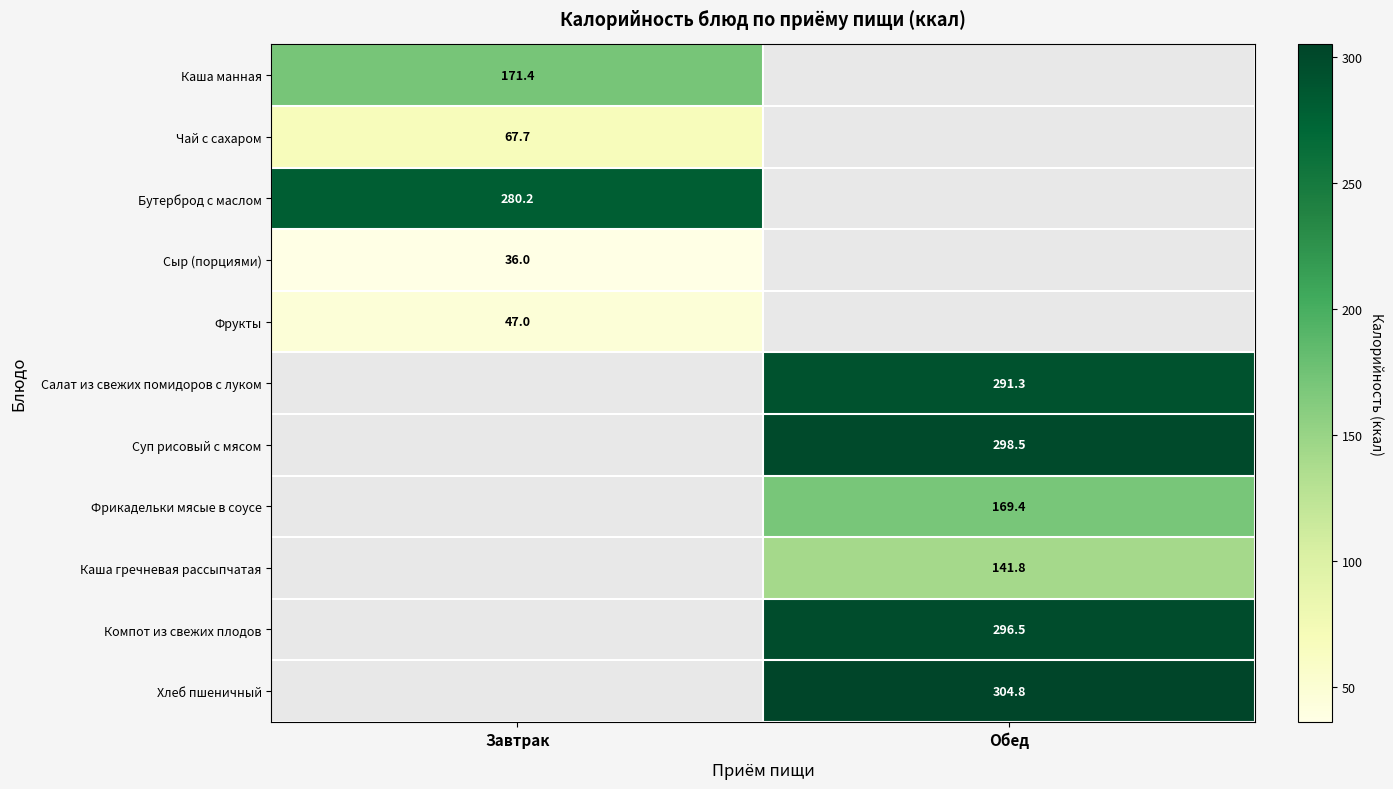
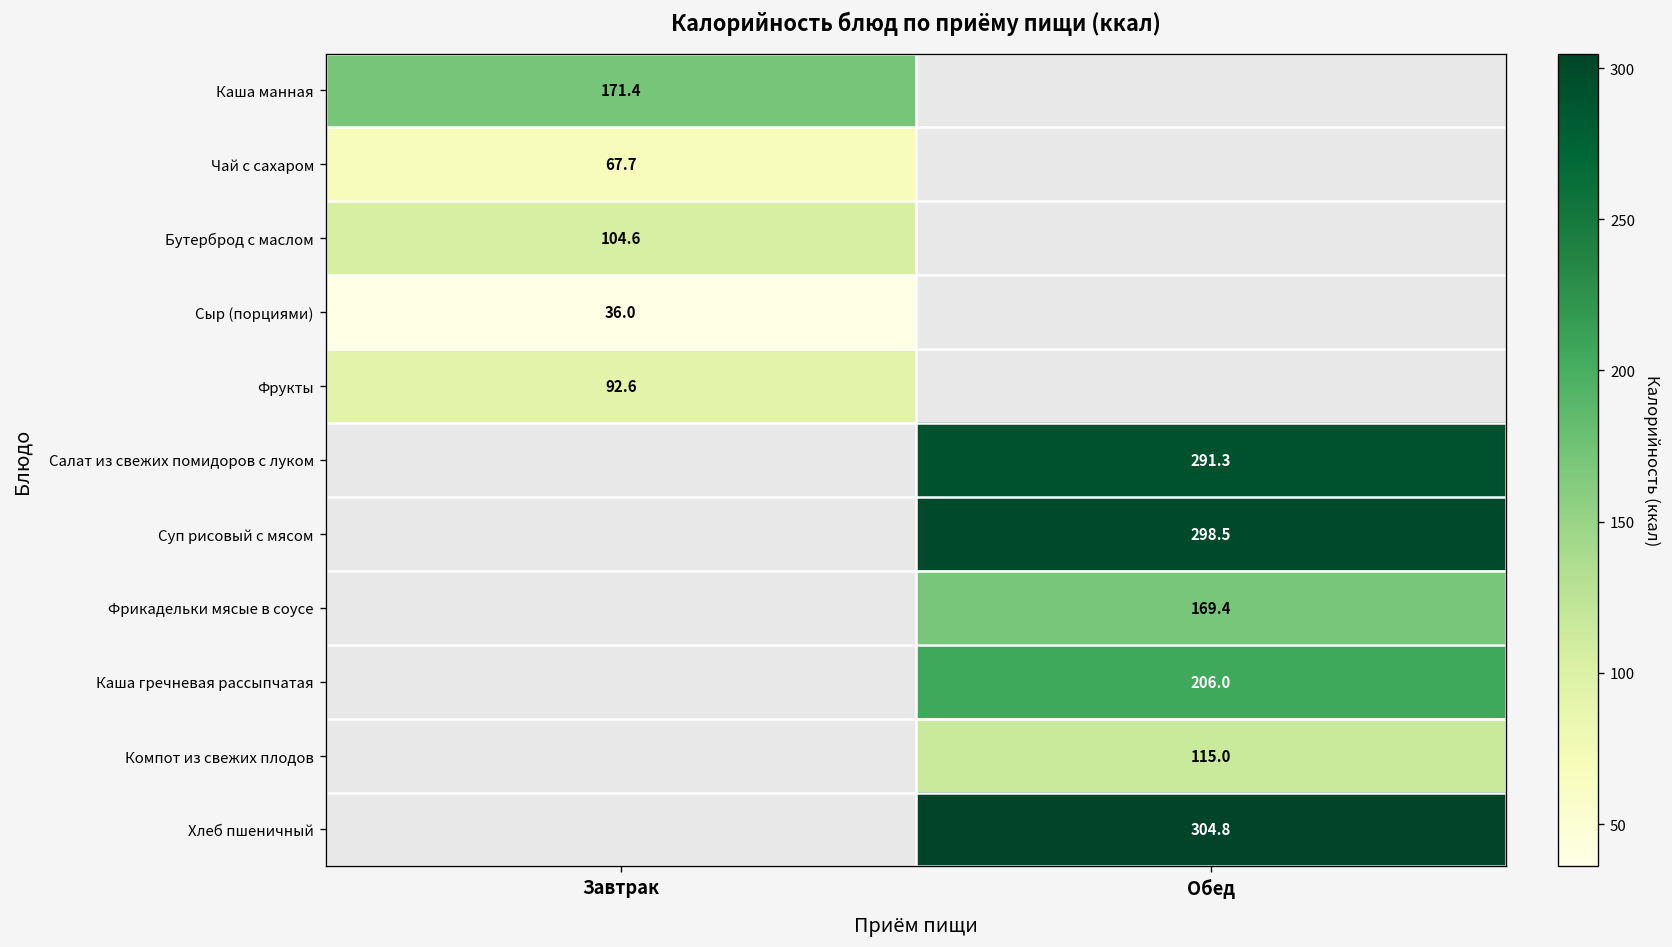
Бутерброд с маслом, Завтрак: 280.2 -> 104.6
Фрукты, Завтрак: 47.0 -> 92.6
Каша гречневая рассыпчатая, Обед: 141.8 -> 206.0
Компот из свежих плодов, Обед: 296.5 -> 115.0
